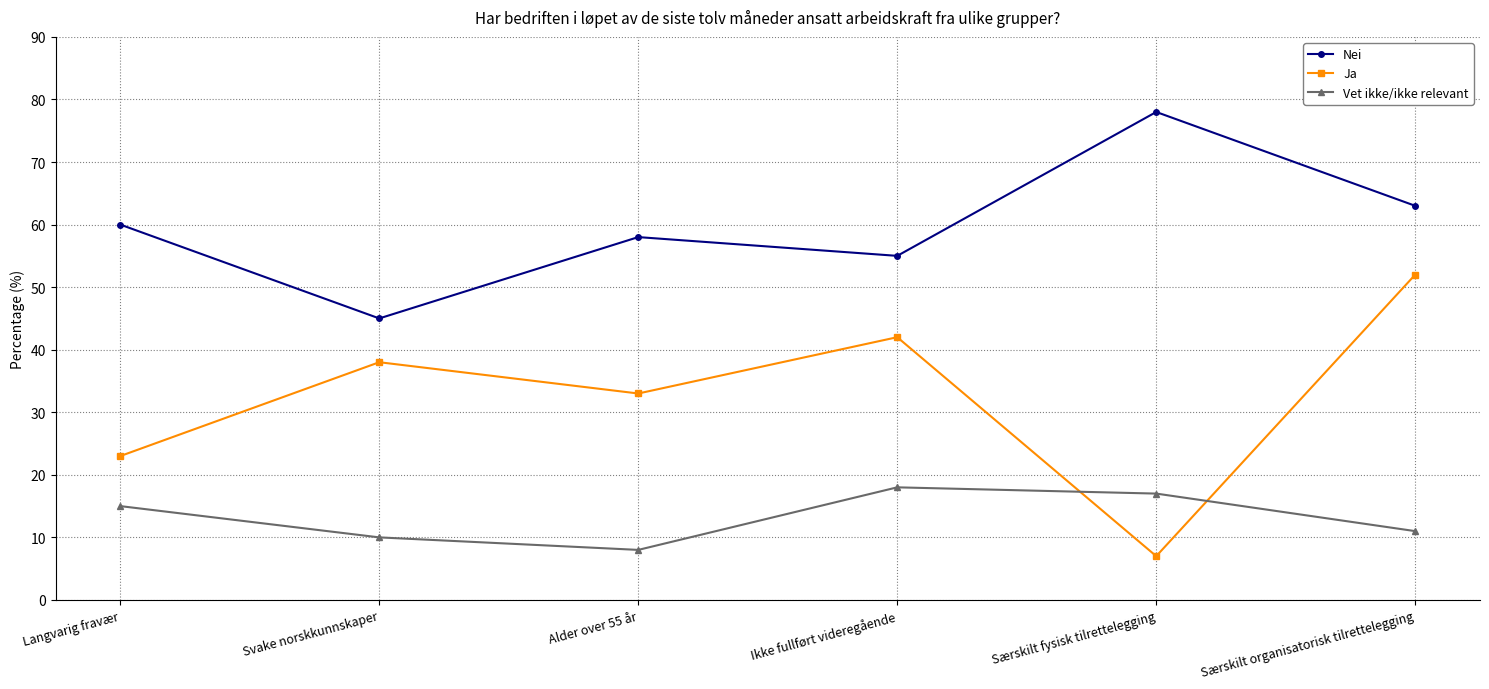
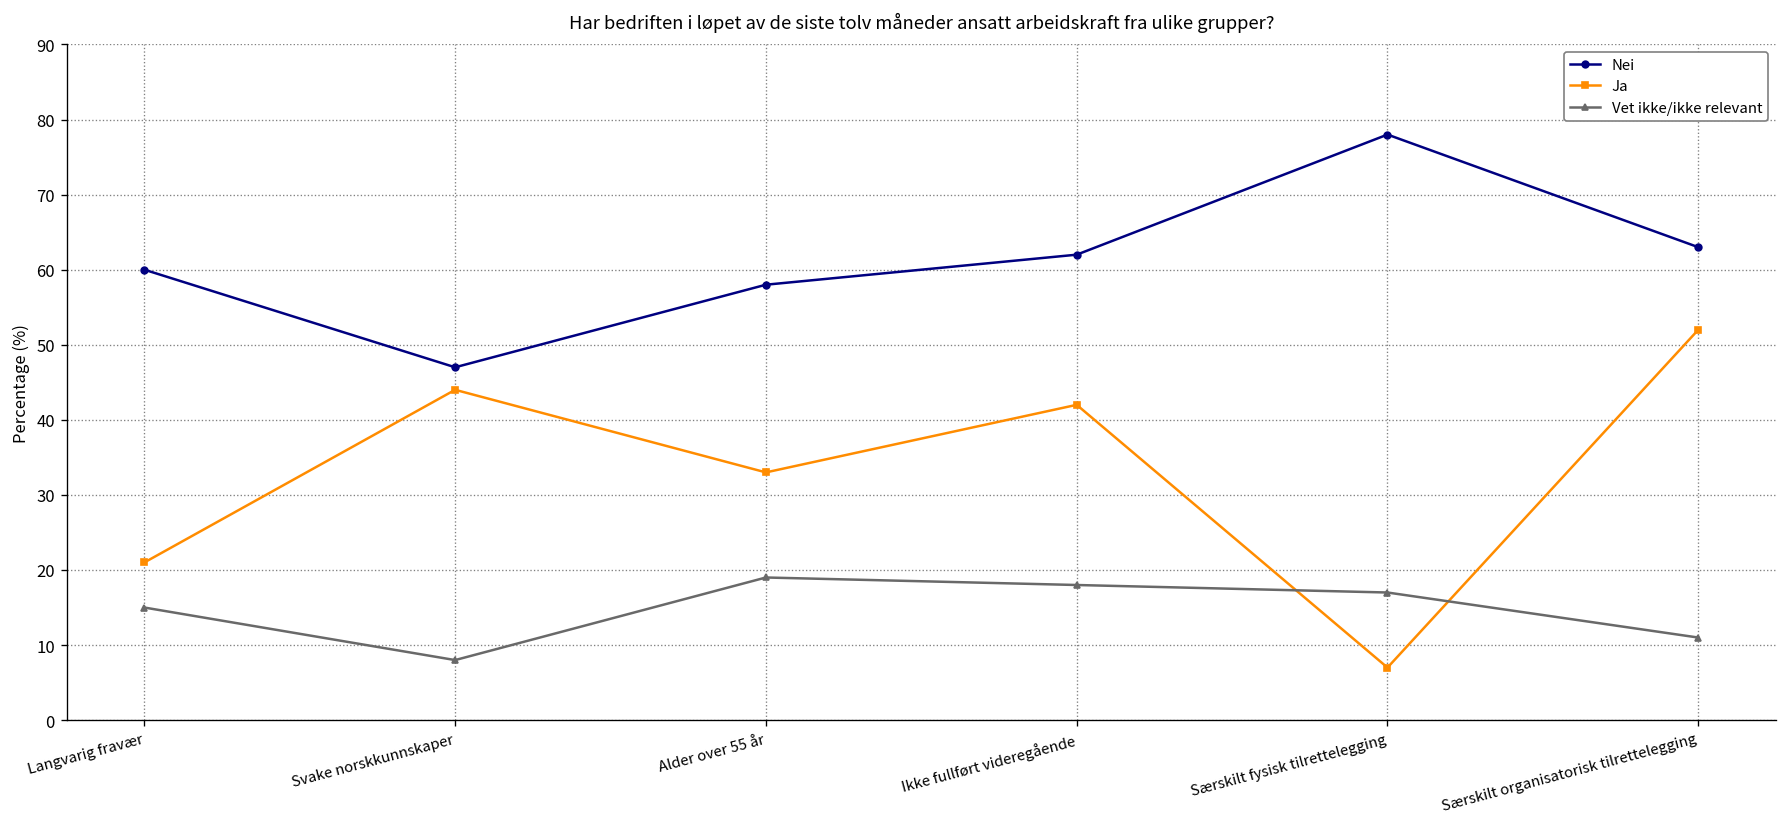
Ja, Langvarig fravær: 23 -> 21
Nei, Svake norskkunnskaper: 45 -> 47
Ja, Svake norskkunnskaper: 38 -> 44
Vet ikke/ikke relevant, Svake norskkunnskaper: 10 -> 8
Vet ikke/ikke relevant, Alder over 55 år: 8 -> 19
Nei, Ikke fullført videregående: 55 -> 62
